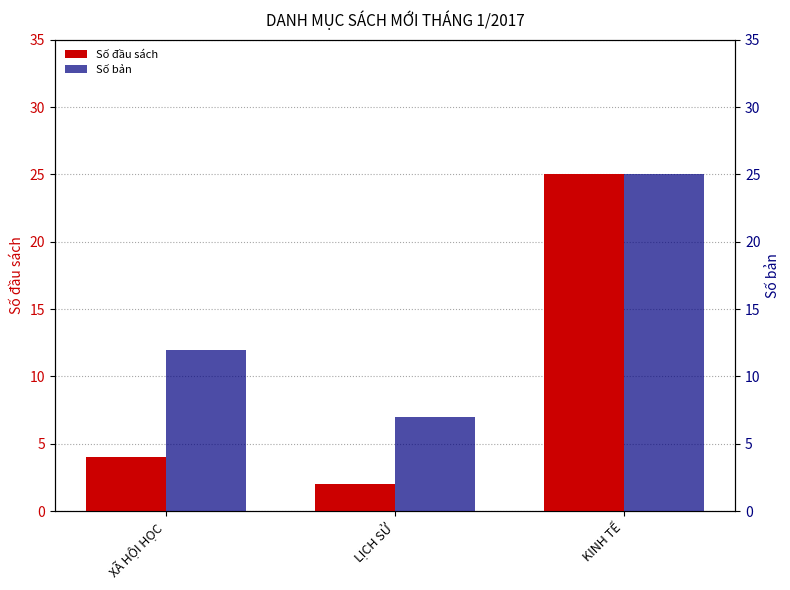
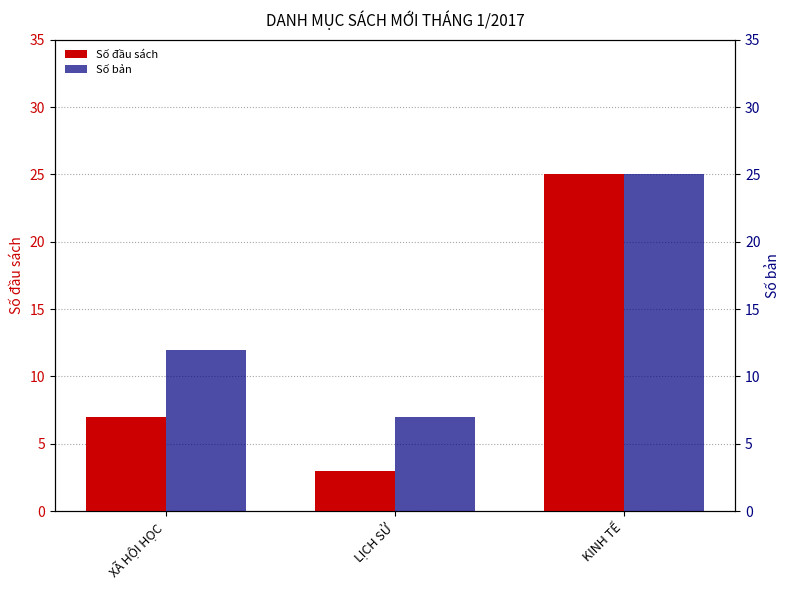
Số đầu sách, XÃ HỘI HỌC: 4 -> 7
Số đầu sách, LỊCH SỬ: 2 -> 3
